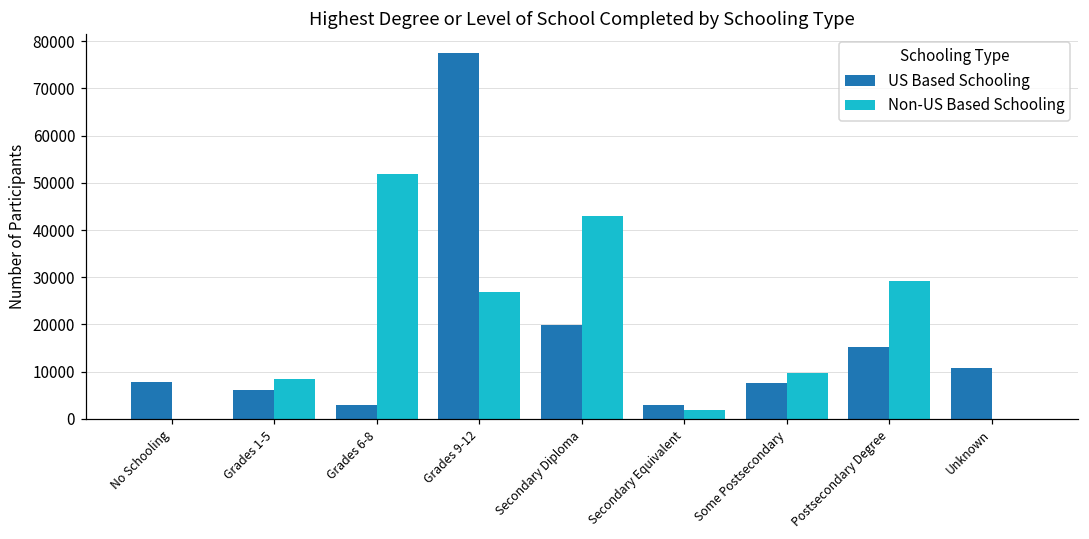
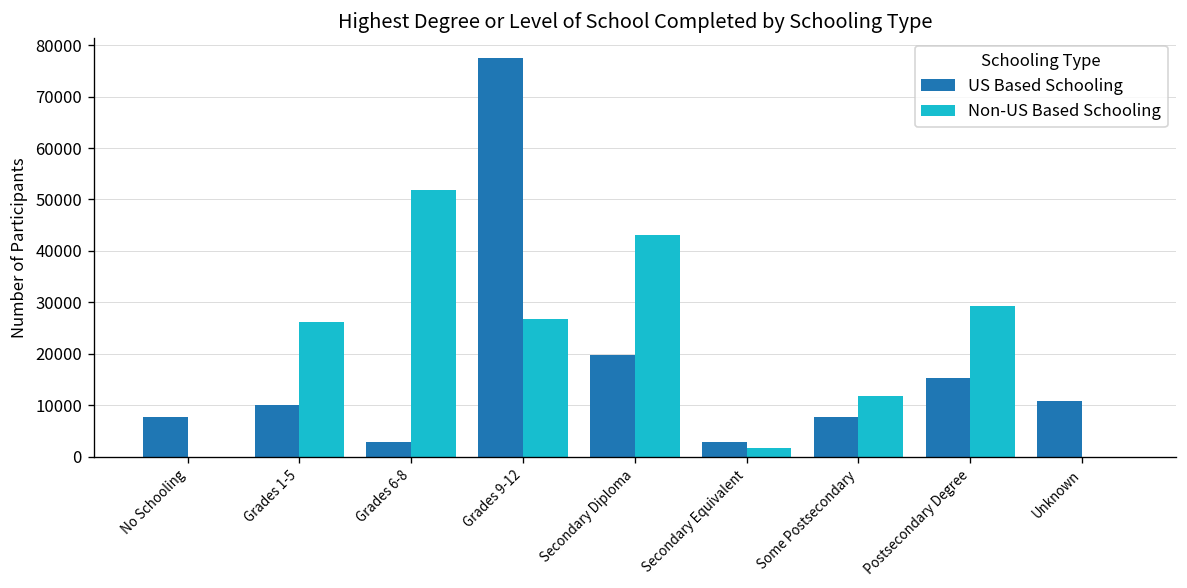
US Based Schooling, Grades 1-5: 6000 -> 10000
Non-US Based Schooling, Grades 1-5: 8000 -> 26000
Non-US Based Schooling, Some Postsecondary: 10000 -> 12000
